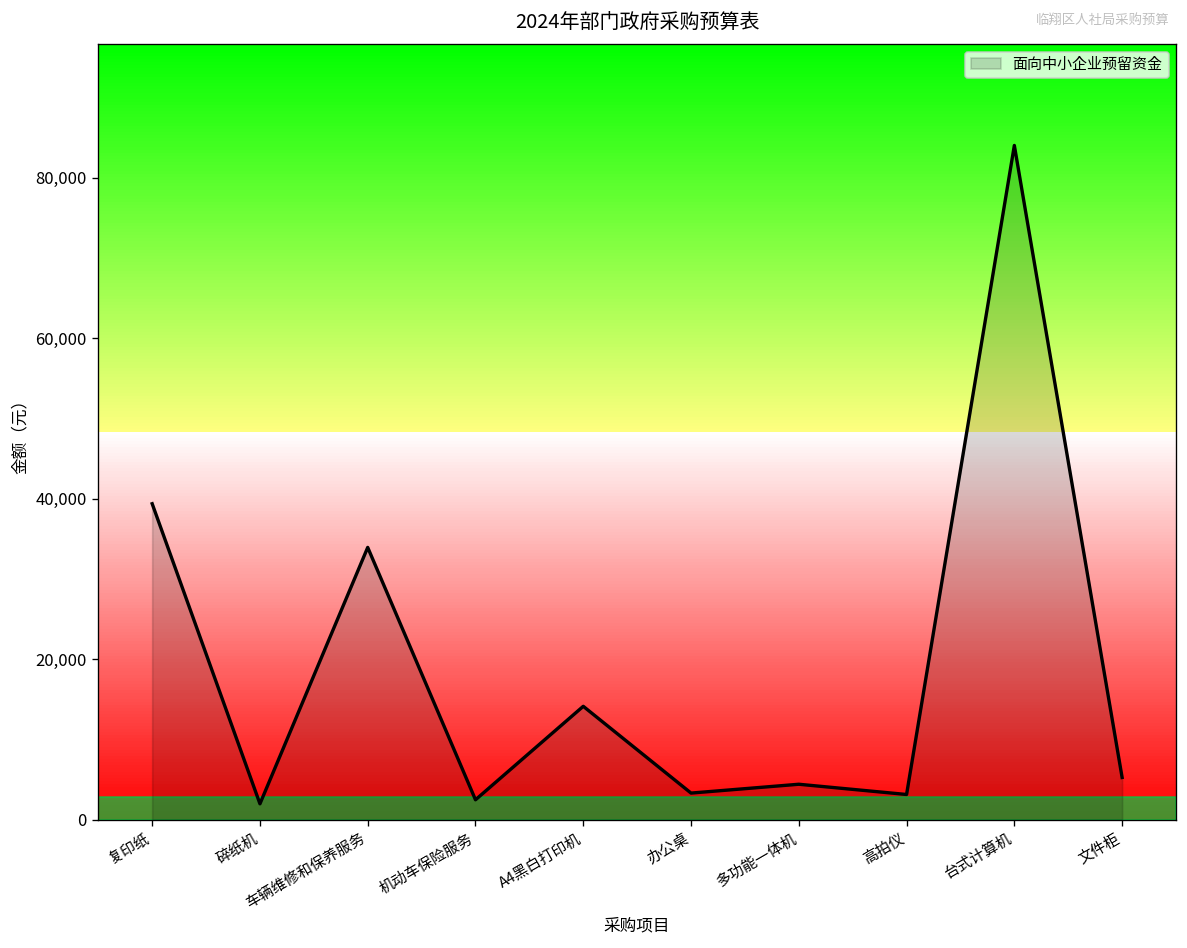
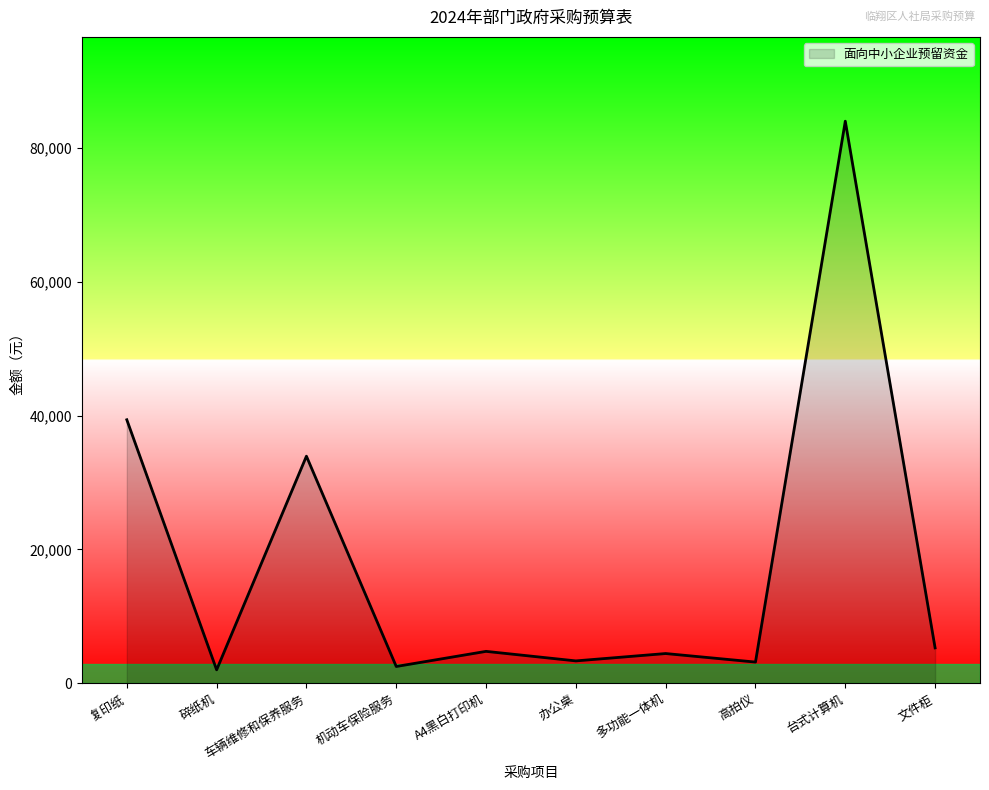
A4黑白打印机: 14,000 -> 5,000
